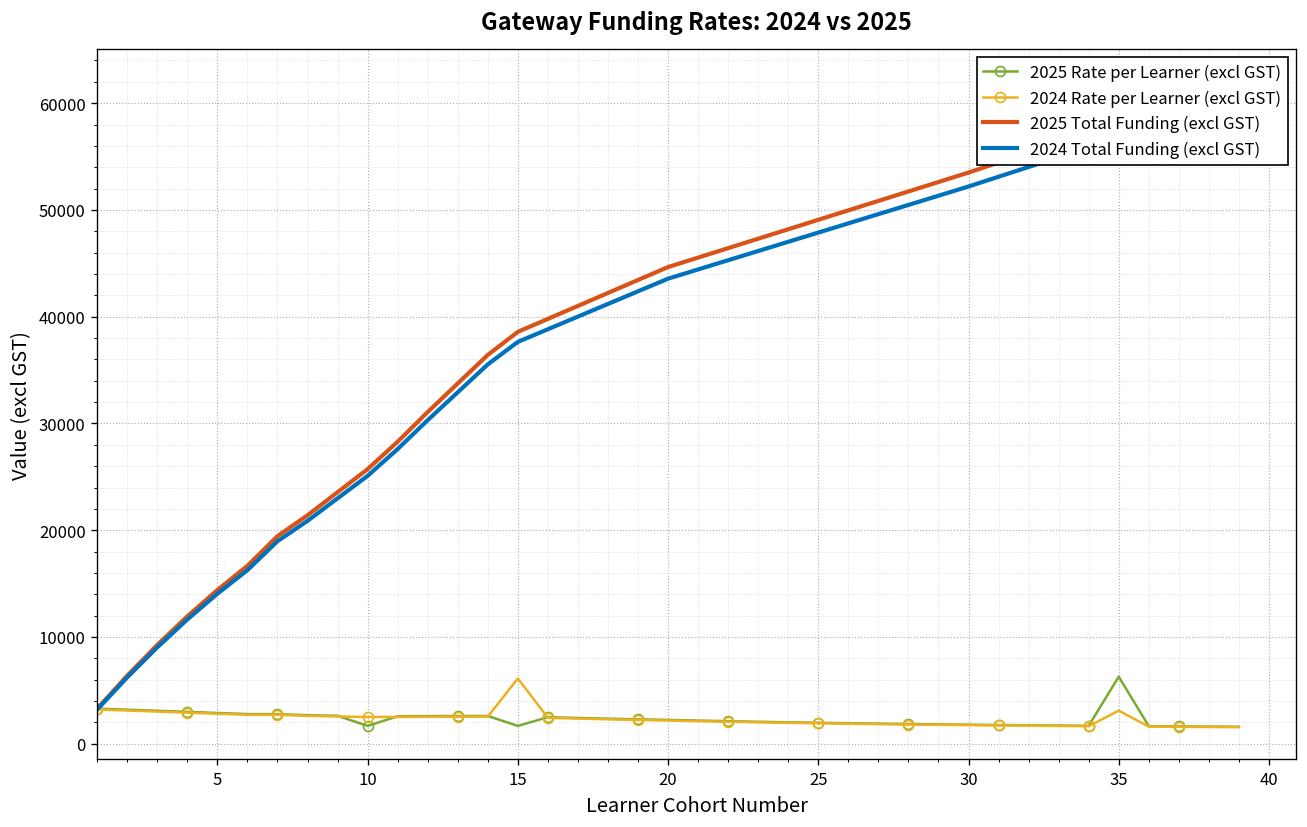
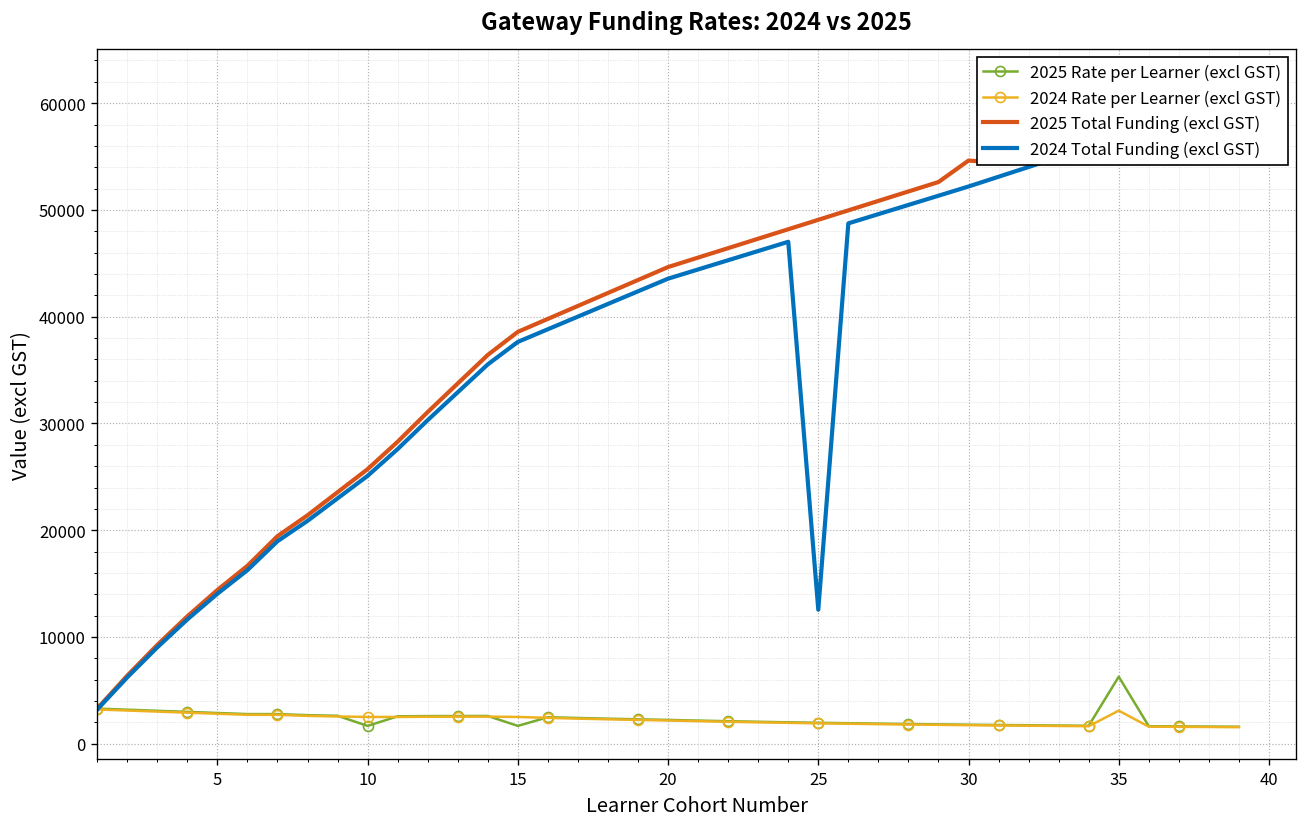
2024 Rate per Learner (excl GST), 15: 6000 -> 3000
2024 Total Funding (excl GST), 25: 48000 -> 13000
2025 Total Funding (excl GST), 30: 54000 -> 55000
